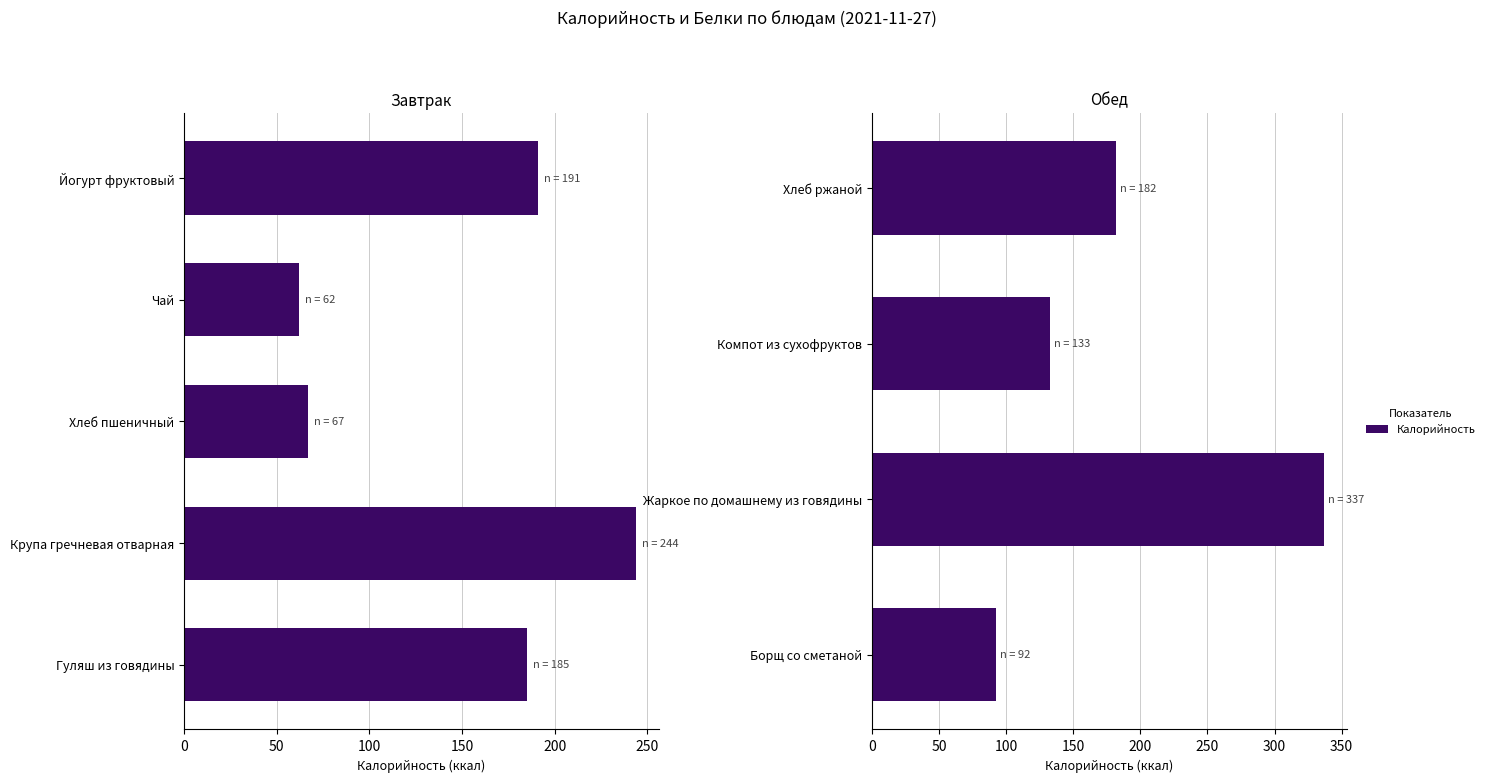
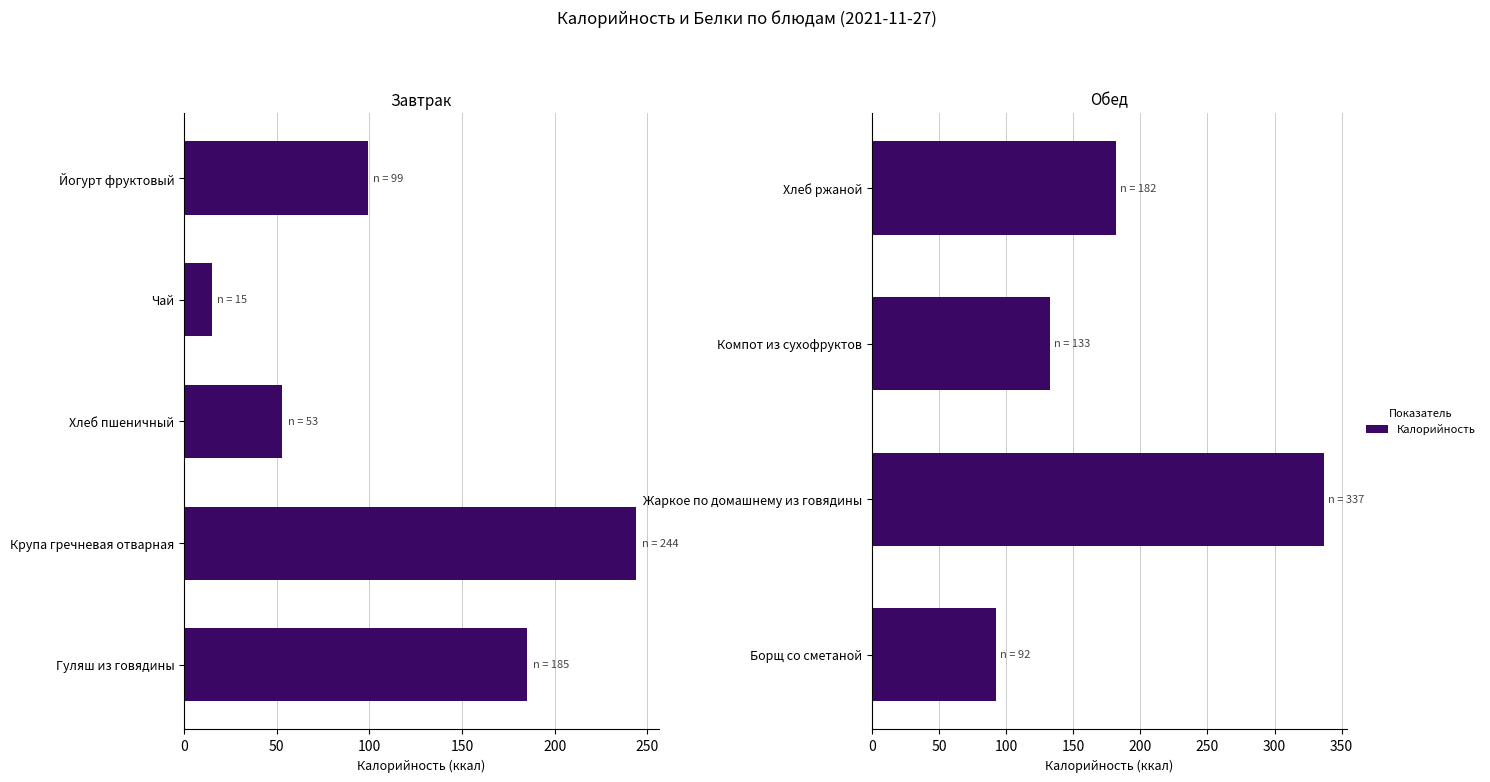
Завтрак, Йогурт фруктовый: 191 -> 99
Завтрак, Чай: 62 -> 15
Завтрак, Хлеб пшеничный: 67 -> 53
